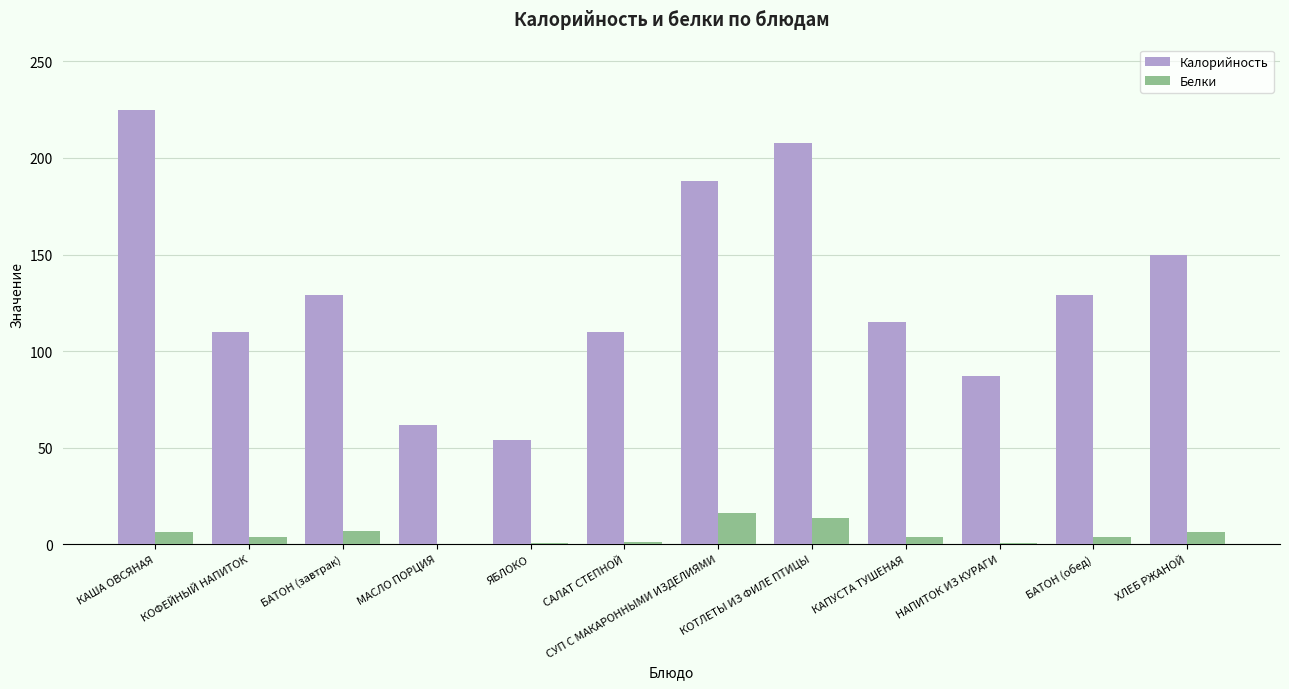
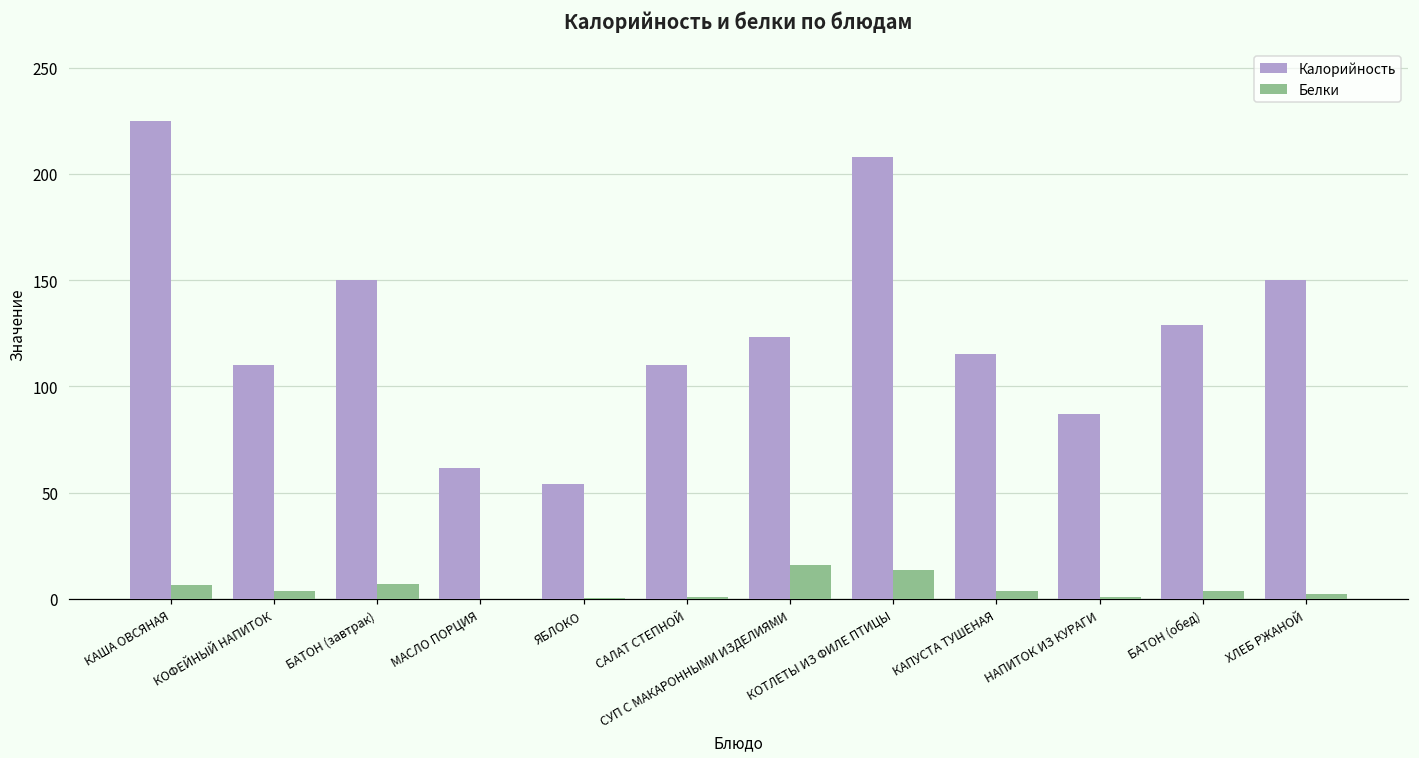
Калорийность, БАТОН (завтрак): 129 -> 150
Калорийность, СУП С МАКАРОННЫМИ ИЗДЕЛИЯМИ: 188 -> 123
Белки, ХЛЕБ РЖАНОЙ: 7 -> 2
